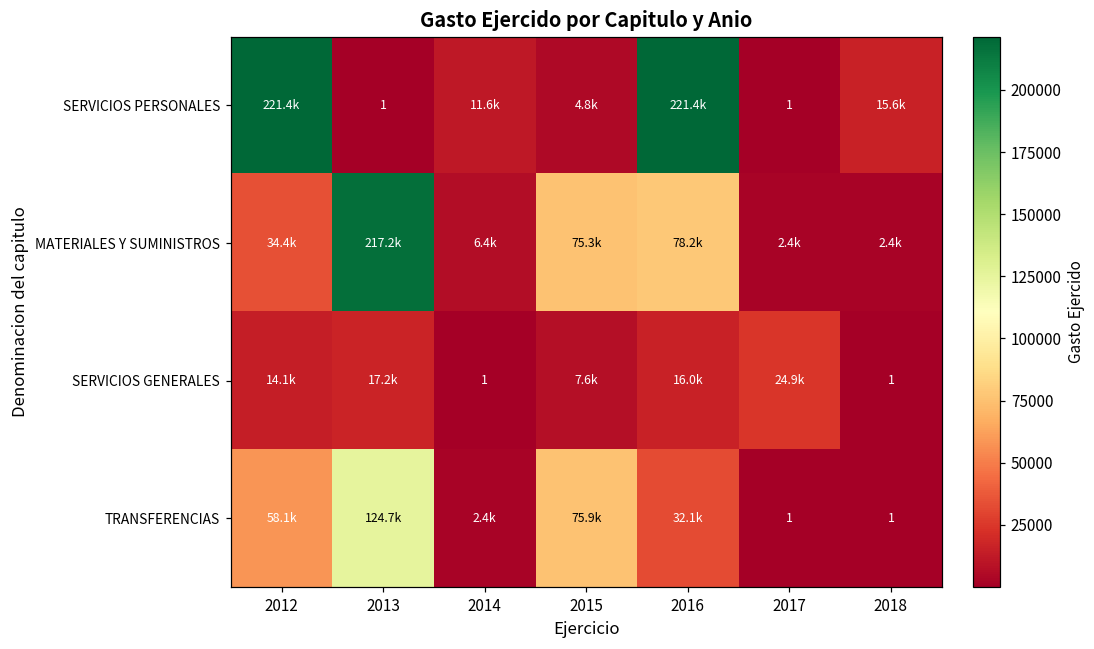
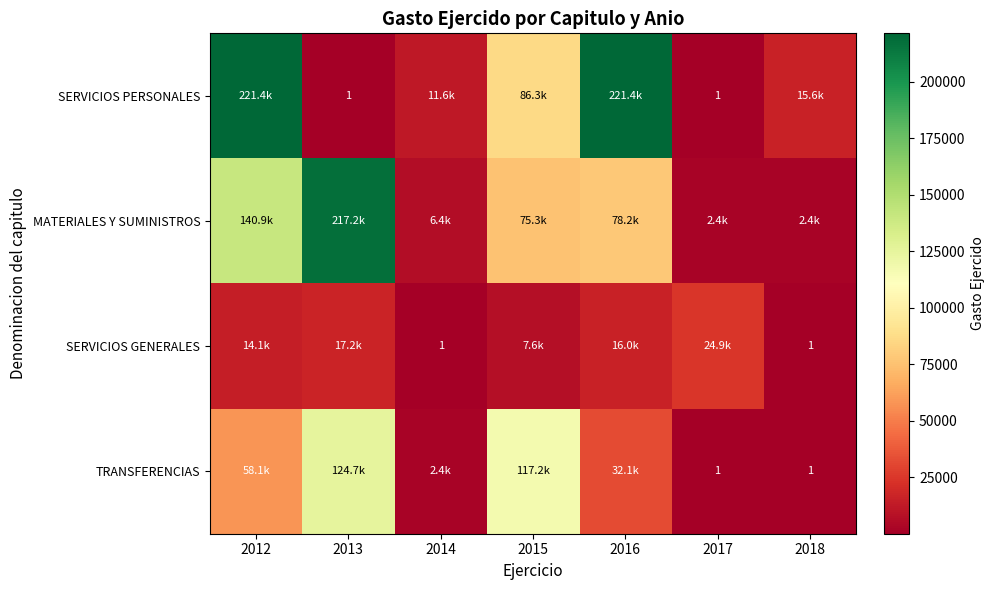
SERVICIOS PERSONALES, 2015: 4.8k -> 86.3k
MATERIALES Y SUMINISTROS, 2012: 34.4k -> 140.9k
TRANSFERENCIAS, 2015: 75.9k -> 117.2k
